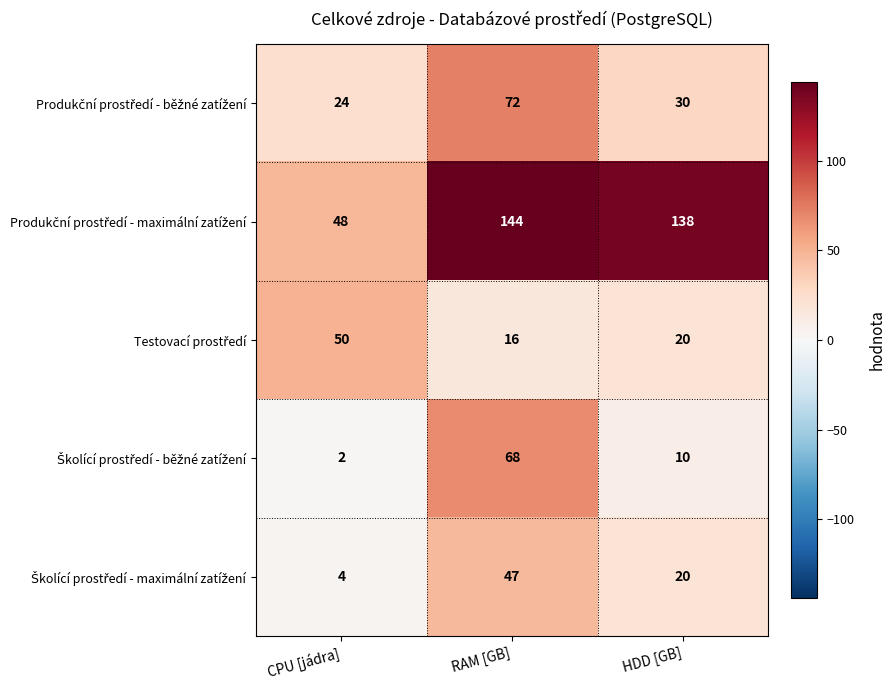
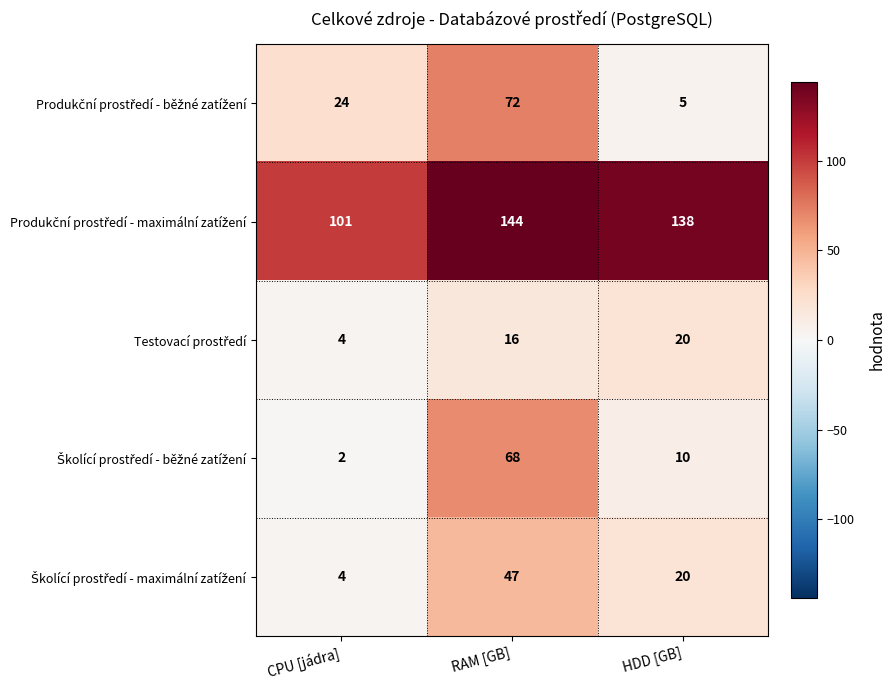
Produkční prostředí - běžné zatížení, HDD [GB]: 30 -> 5
Produkční prostředí - maximální zatížení, CPU [jádra]: 48 -> 101
Testovací prostředí, CPU [jádra]: 50 -> 4
